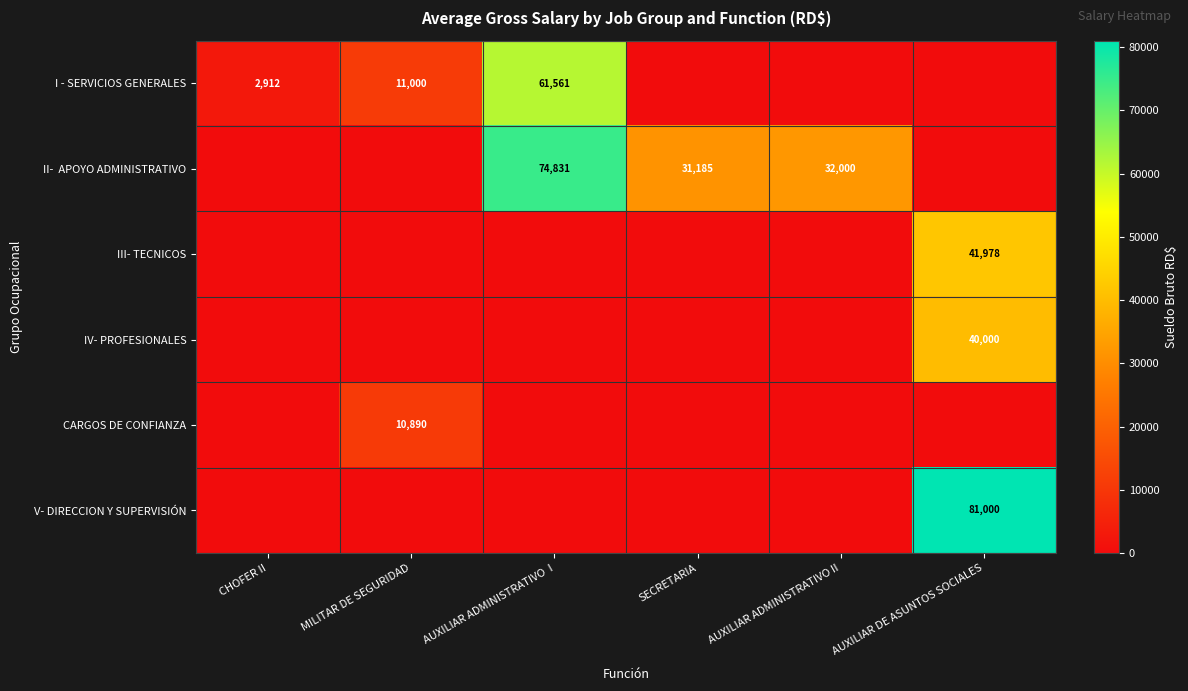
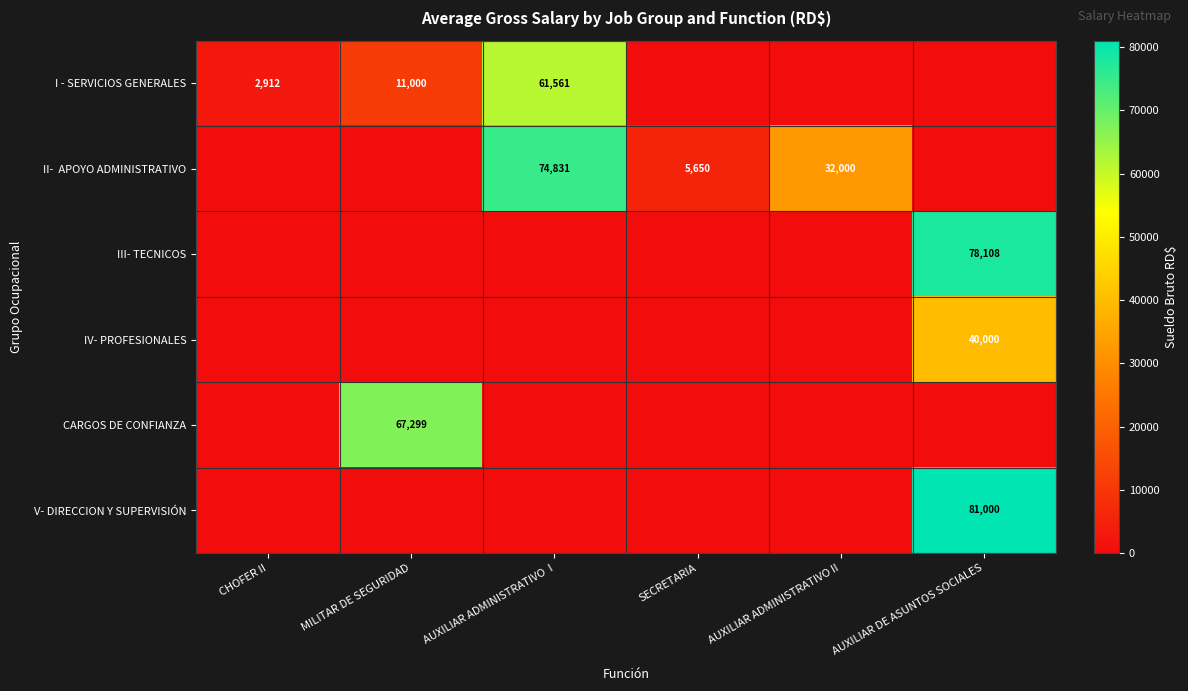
II- APOYO ADMINISTRATIVO, SECRETARIA: 31,185 -> 5,650
III- TECNICOS, AUXILIAR DE ASUNTOS SOCIALES: 41,978 -> 78,108
CARGOS DE CONFIANZA, MILITAR DE SEGURIDAD: 10,890 -> 67,299
